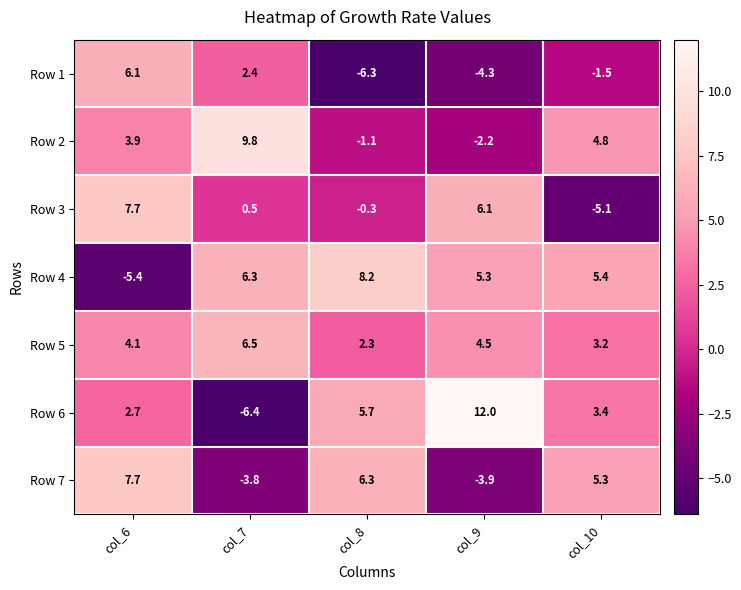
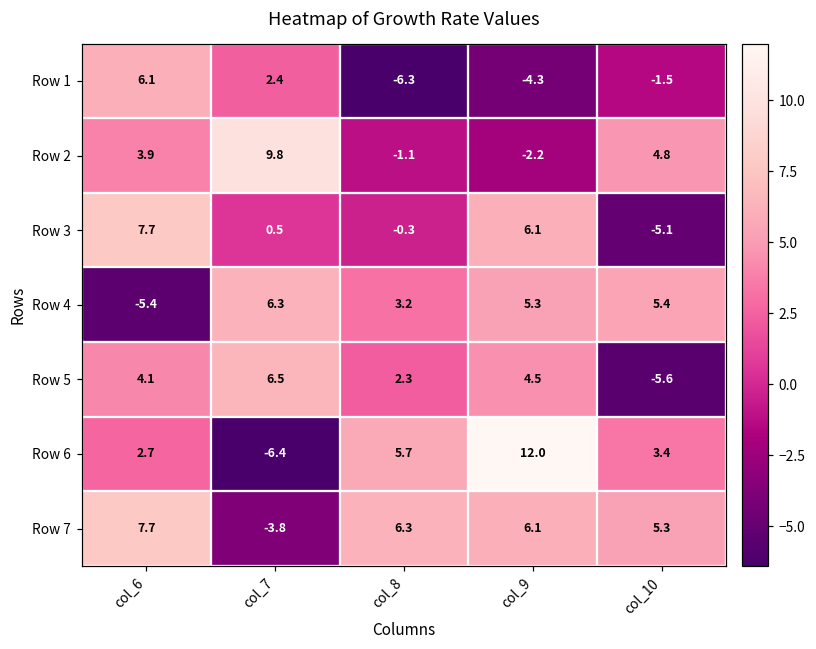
Row 4, col_8: 8.2 -> 3.2
Row 5, col_10: 3.2 -> -5.6
Row 7, col_9: -3.9 -> 6.1
